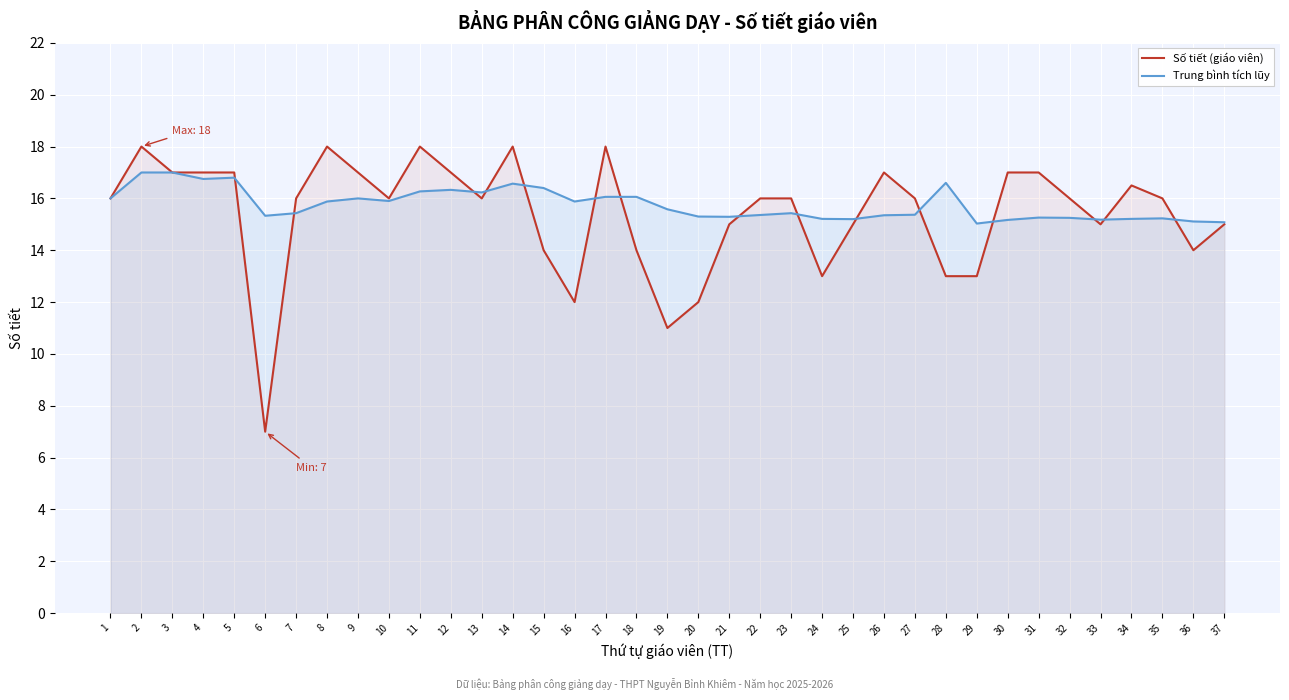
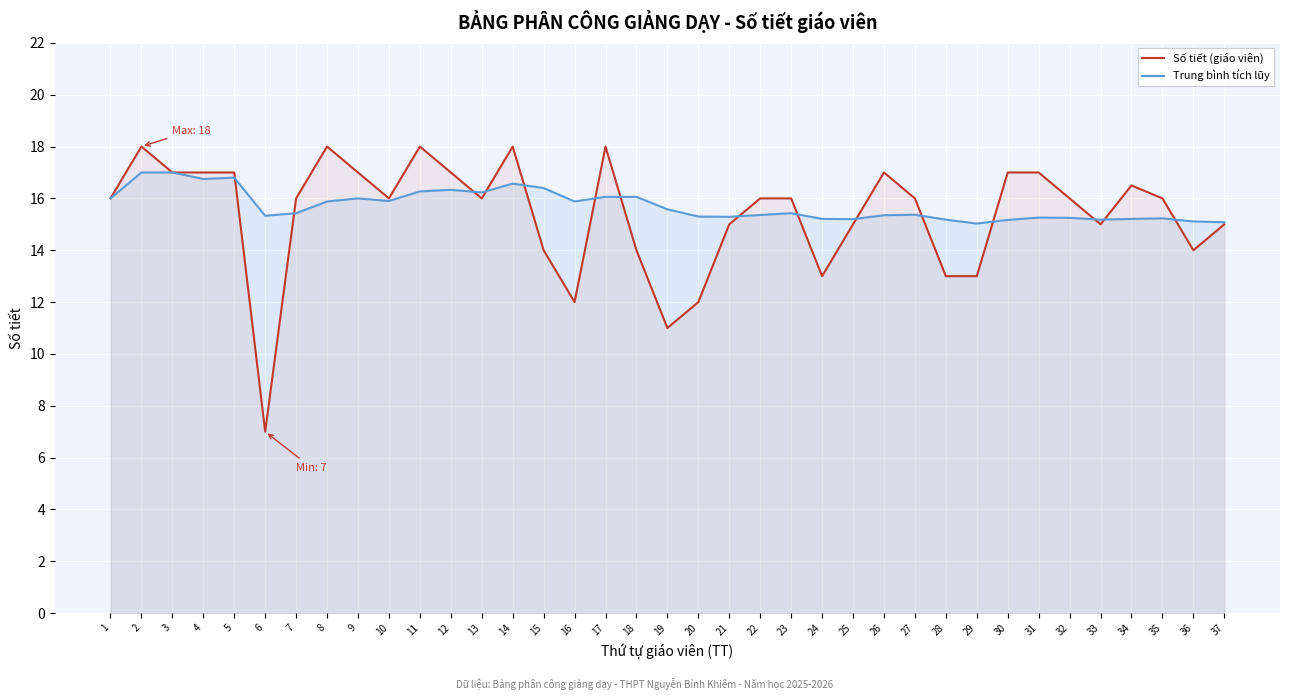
Trung bình tích lũy, 28: 16.6 -> 15.2
